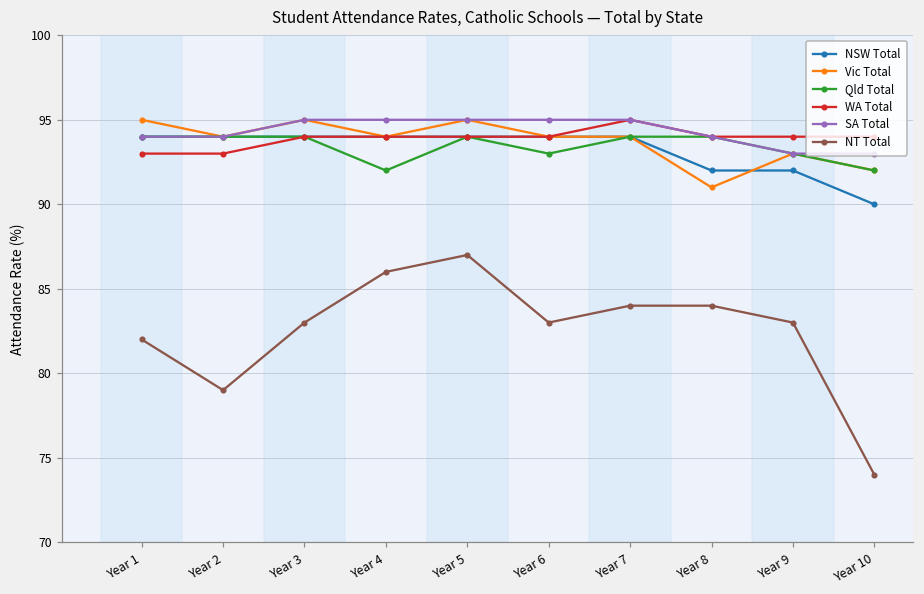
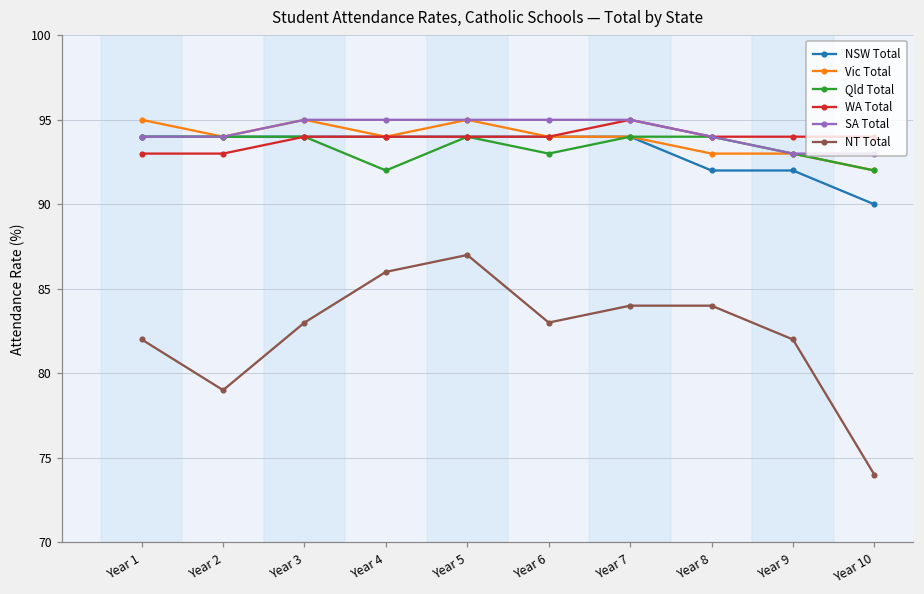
Vic Total, Year 8: 91 -> 93
NT Total, Year 9: 83 -> 82
